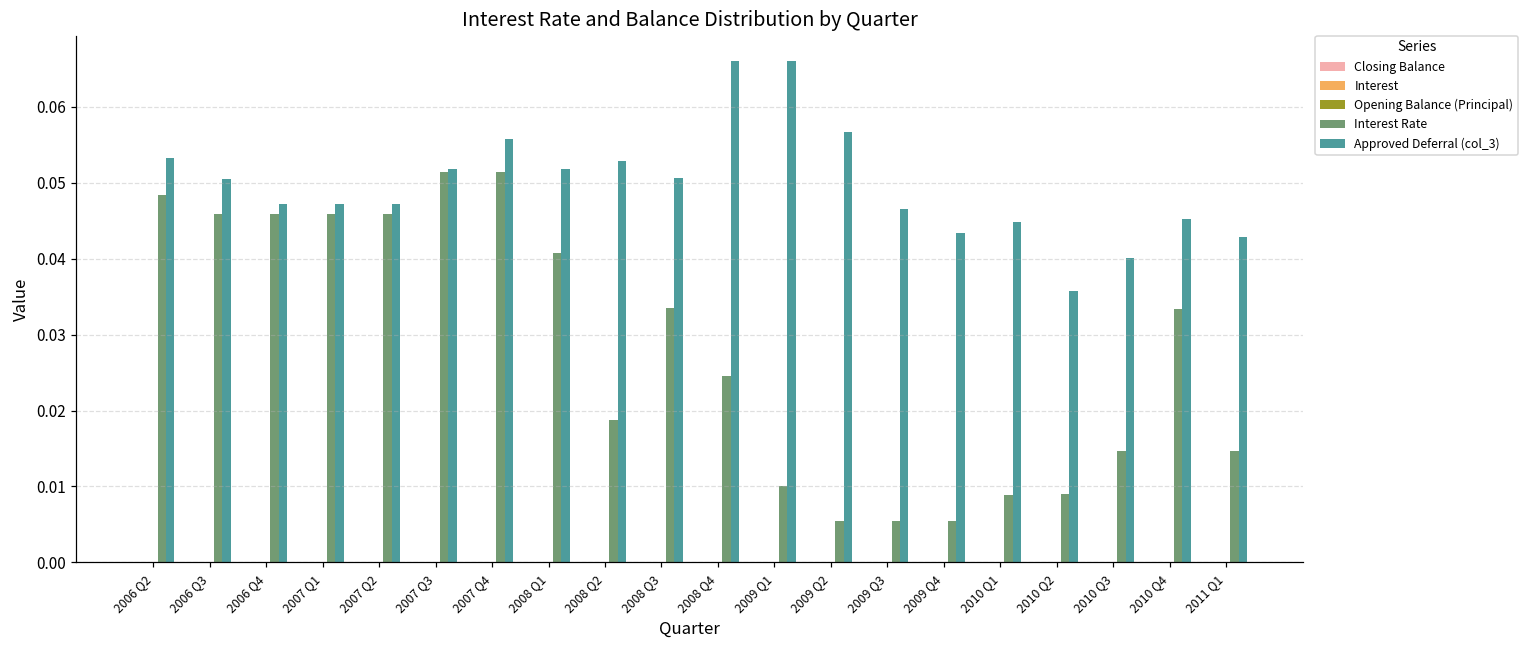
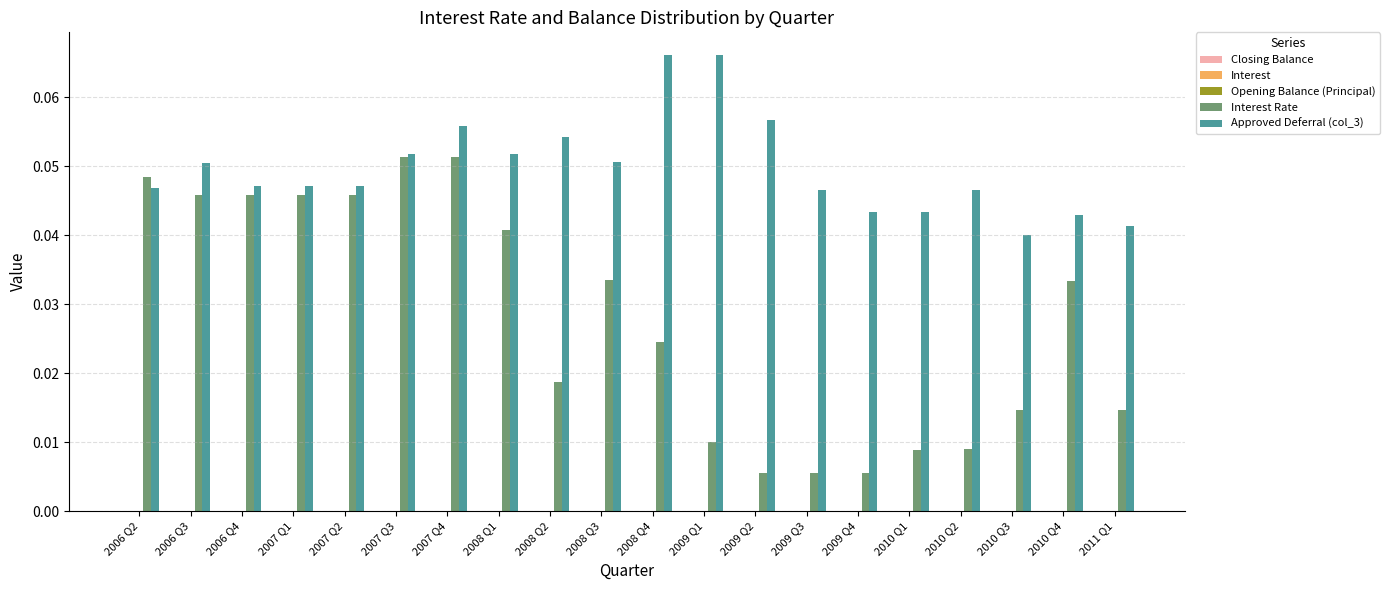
Approved Deferral (col_3), 2006 Q2: 0.053 -> 0.047
Approved Deferral (col_3), 2008 Q2: 0.053 -> 0.054
Approved Deferral (col_3), 2010 Q1: 0.045 -> 0.043
Approved Deferral (col_3), 2010 Q2: 0.036 -> 0.047
Approved Deferral (col_3), 2010 Q4: 0.045 -> 0.043
Approved Deferral (col_3), 2011 Q1: 0.043 -> 0.041
